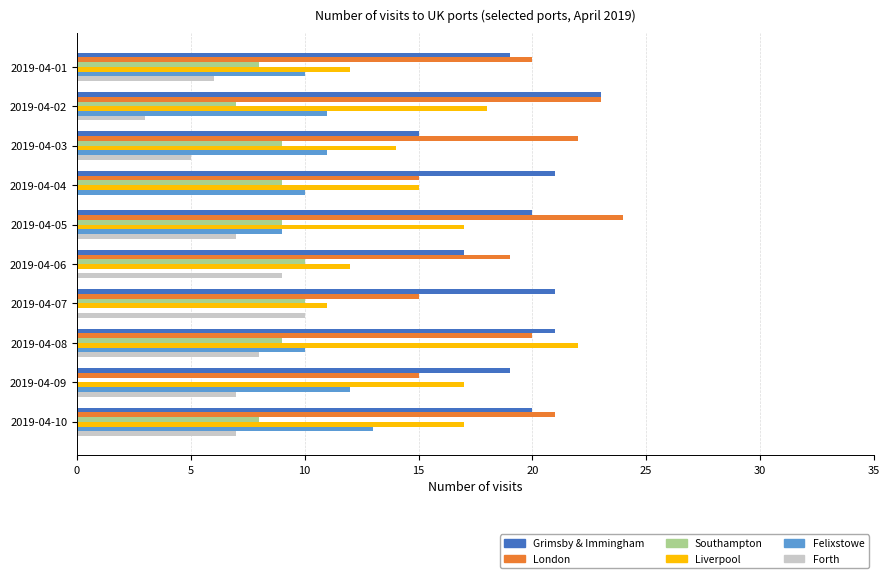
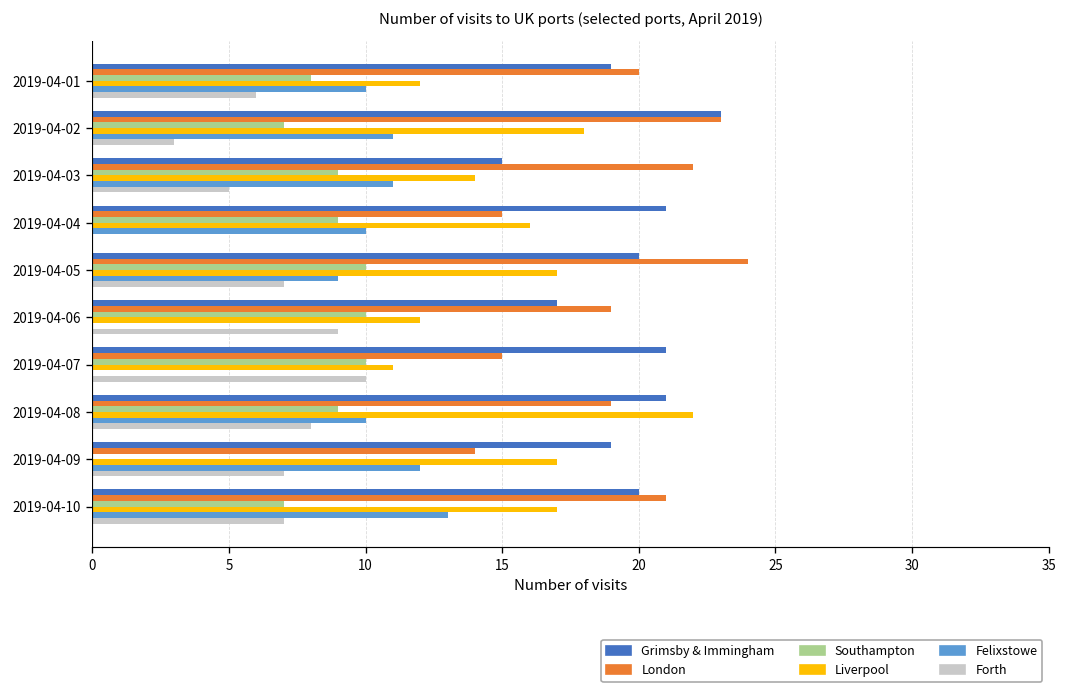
Liverpool, 2019-04-04: 15 -> 16
Southampton, 2019-04-05: 9 -> 10
London, 2019-04-08: 20 -> 19
London, 2019-04-09: 15 -> 14
Southampton, 2019-04-10: 8 -> 7
